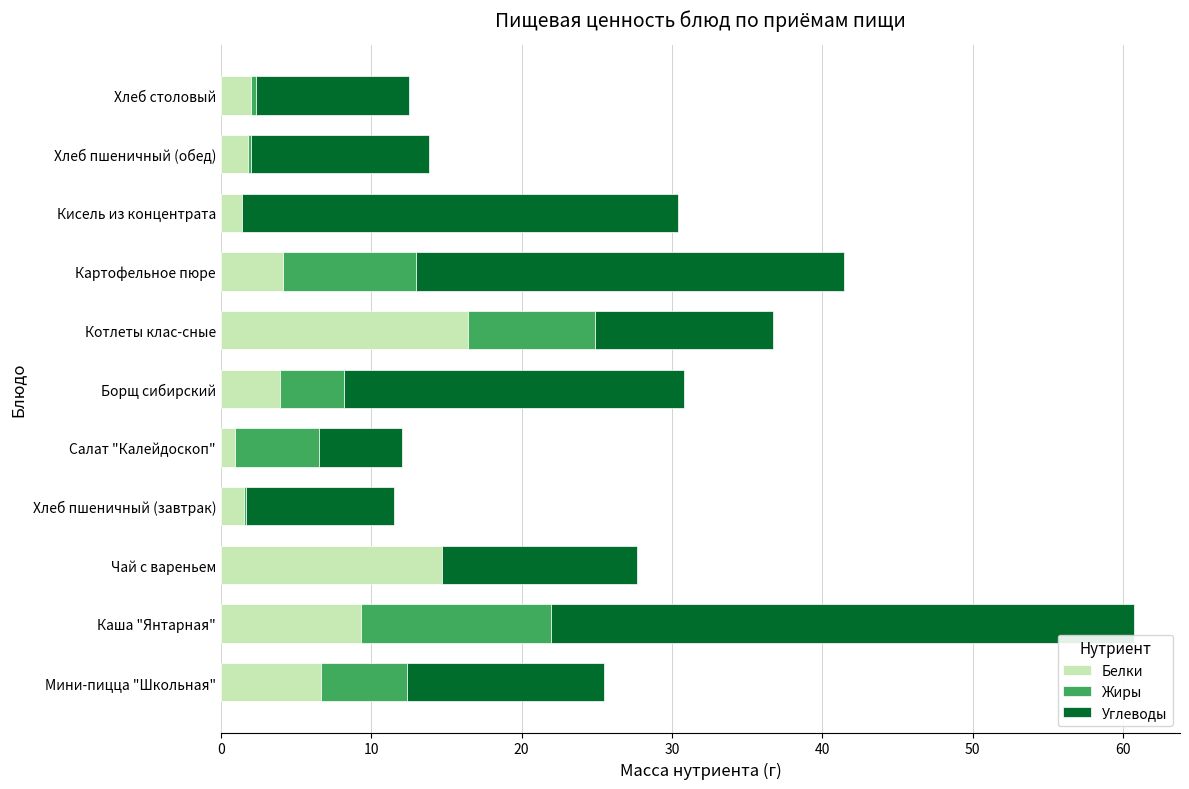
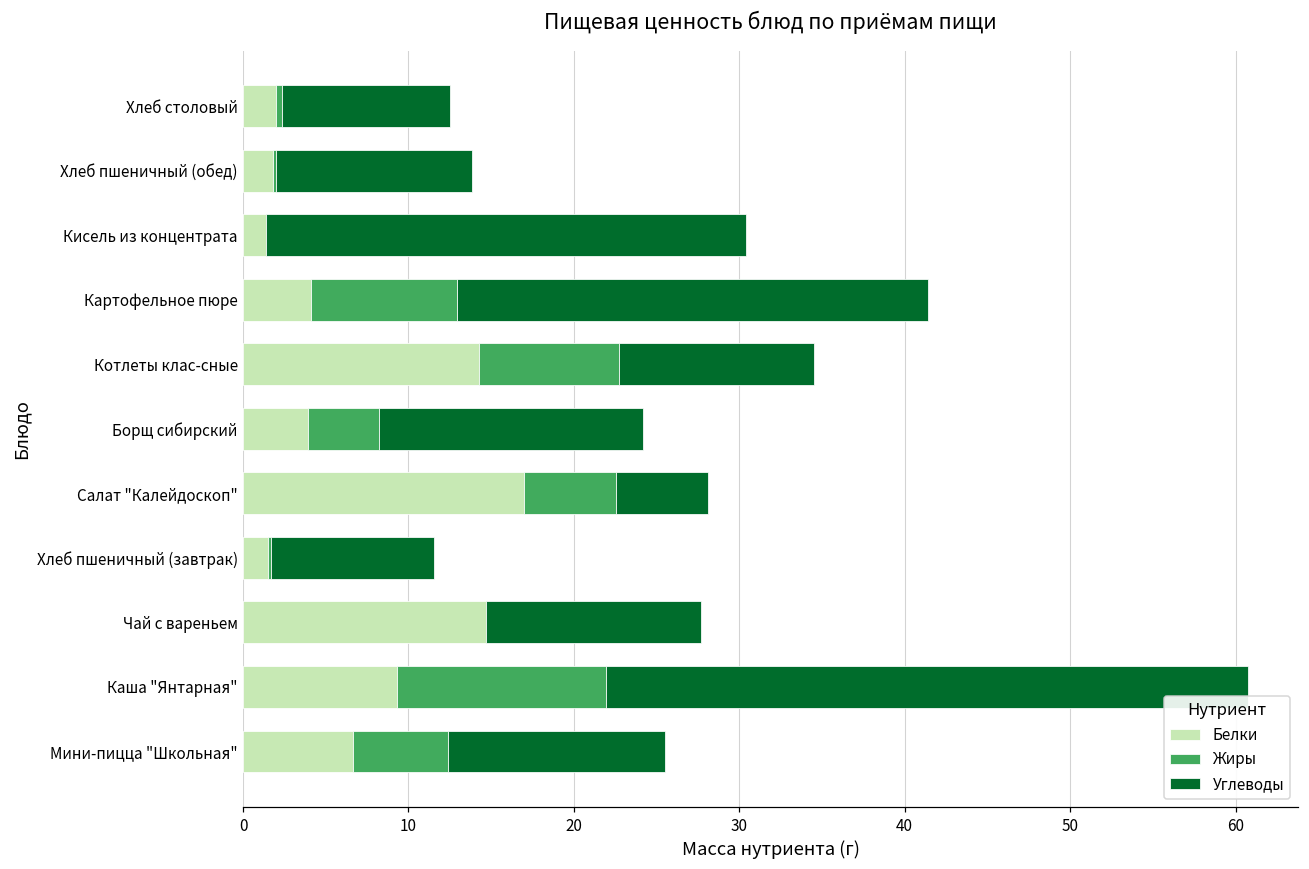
Белки, Котлеты клас-сные: 16.4 -> 14.3
Углеводы, Борщ сибирский: 22.6 -> 16.0
Белки, Салат "Калейдоскоп": 1.0 -> 17.0
